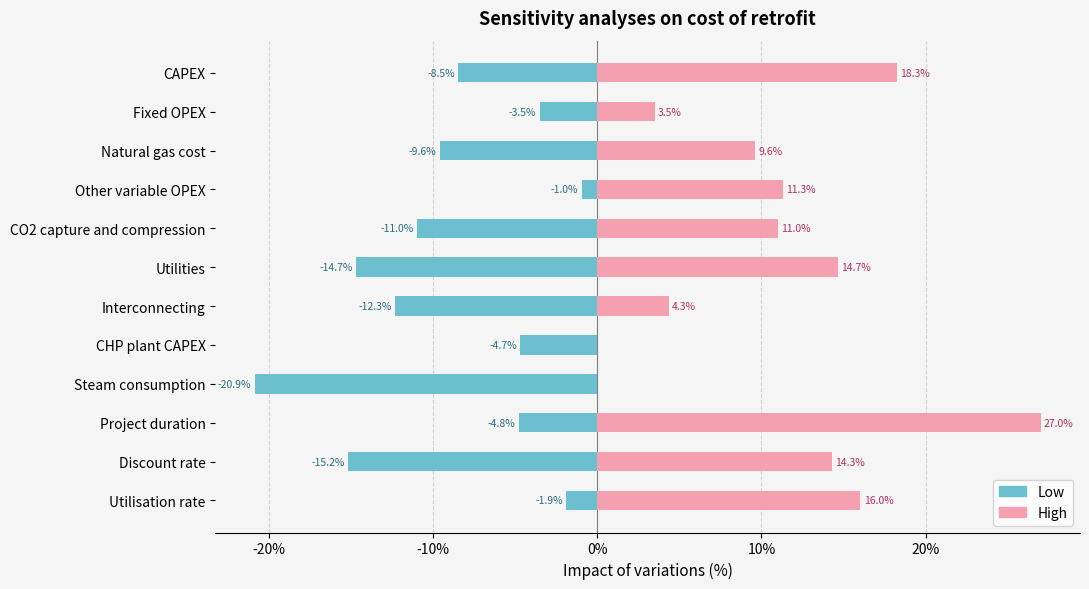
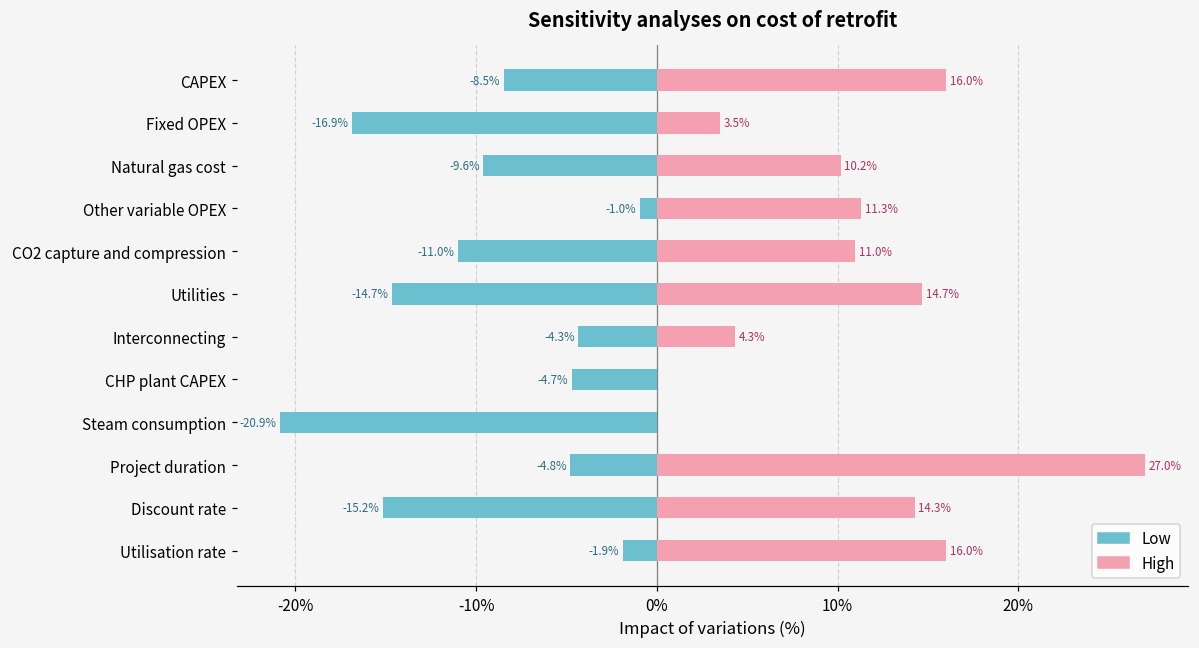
High, CAPEX: 18.3% -> 16.0%
Low, Fixed OPEX: -3.5% -> -16.9%
High, Natural gas cost: 9.6% -> 10.2%
Low, Interconnecting: -12.3% -> -4.3%
